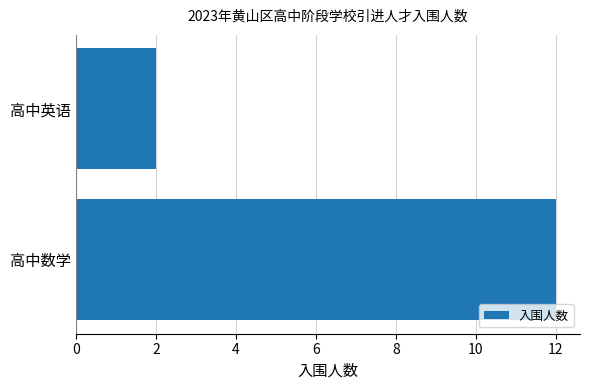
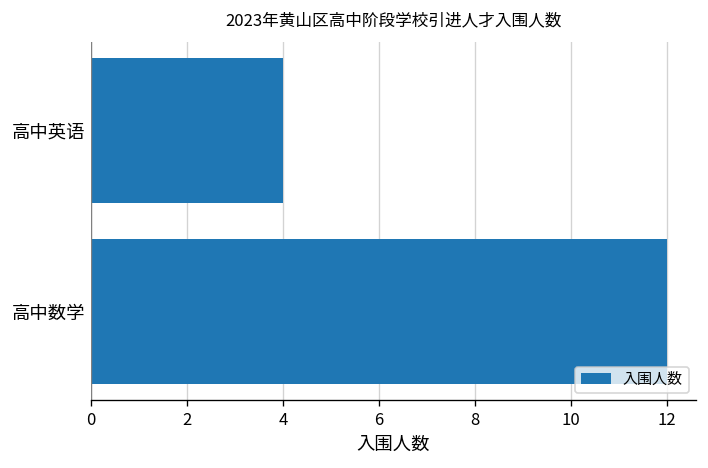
高中英语: 2 -> 4
